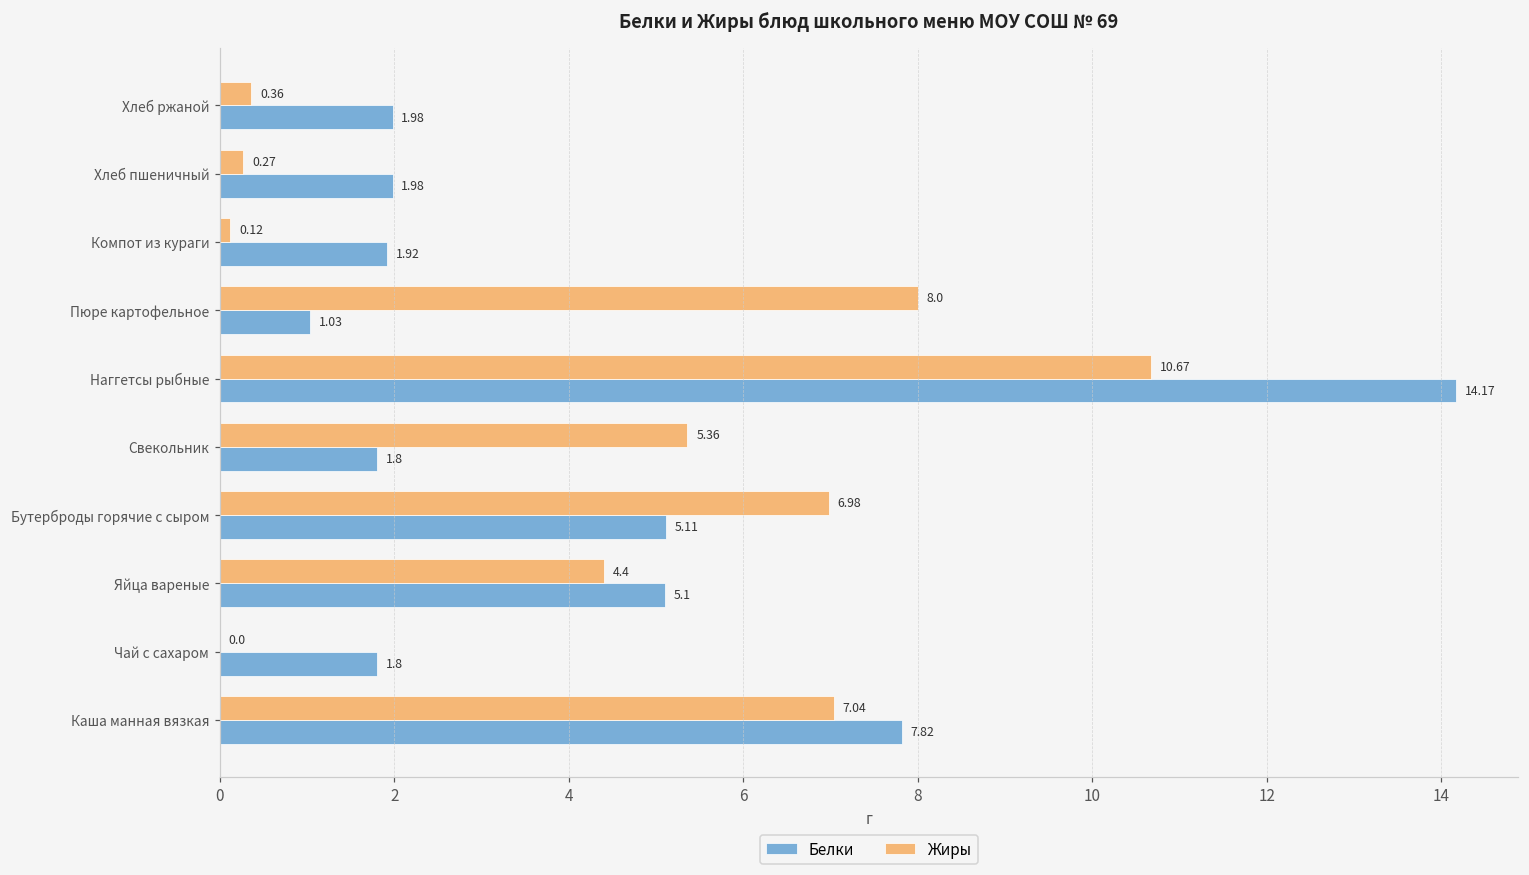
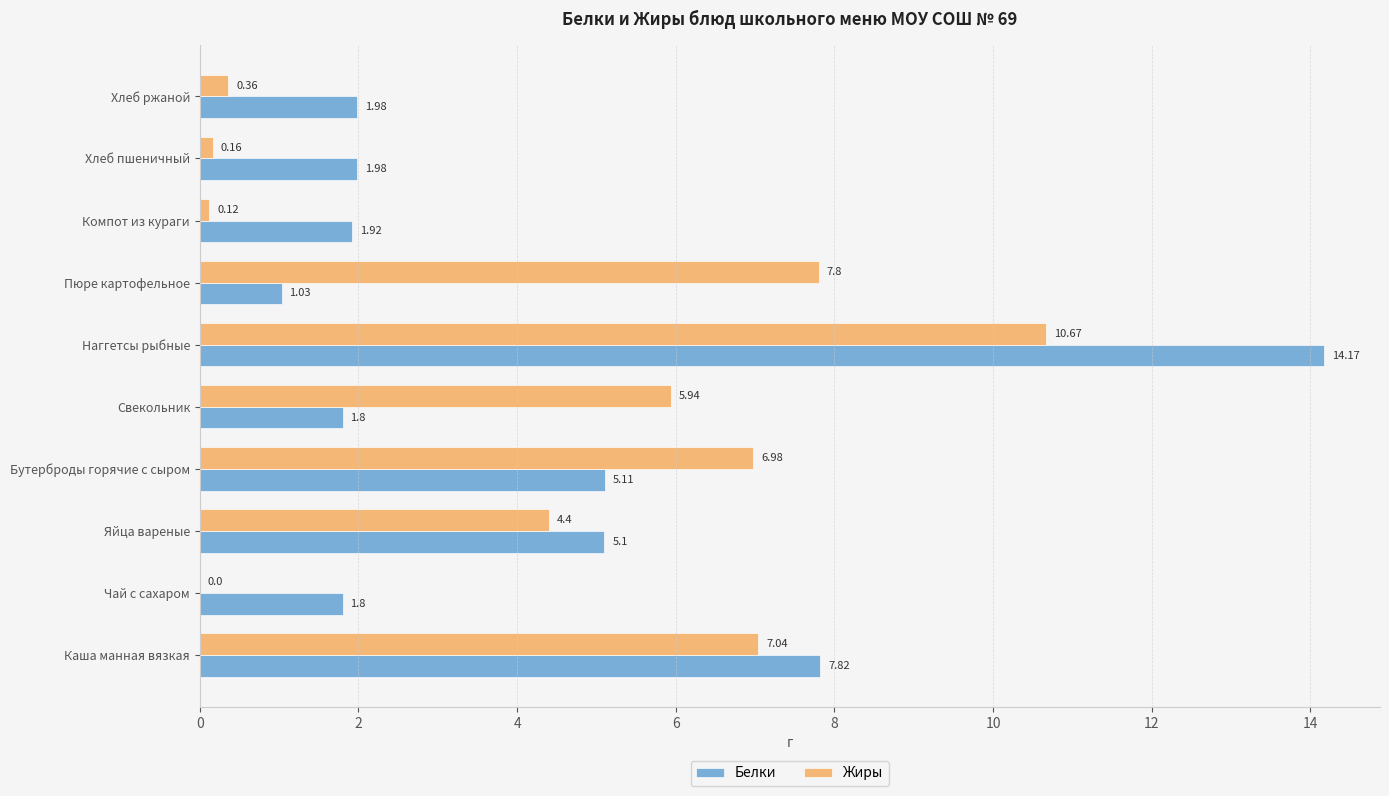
Жиры, Хлеб пшеничный: 0.27 -> 0.16
Жиры, Пюре картофельное: 8.0 -> 7.8
Жиры, Свекольник: 5.36 -> 5.94
